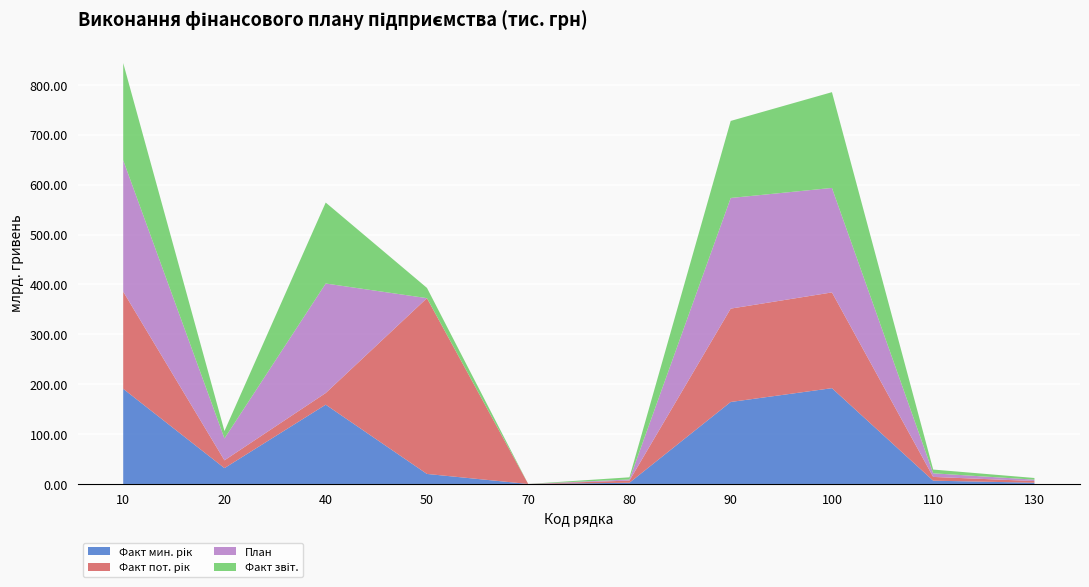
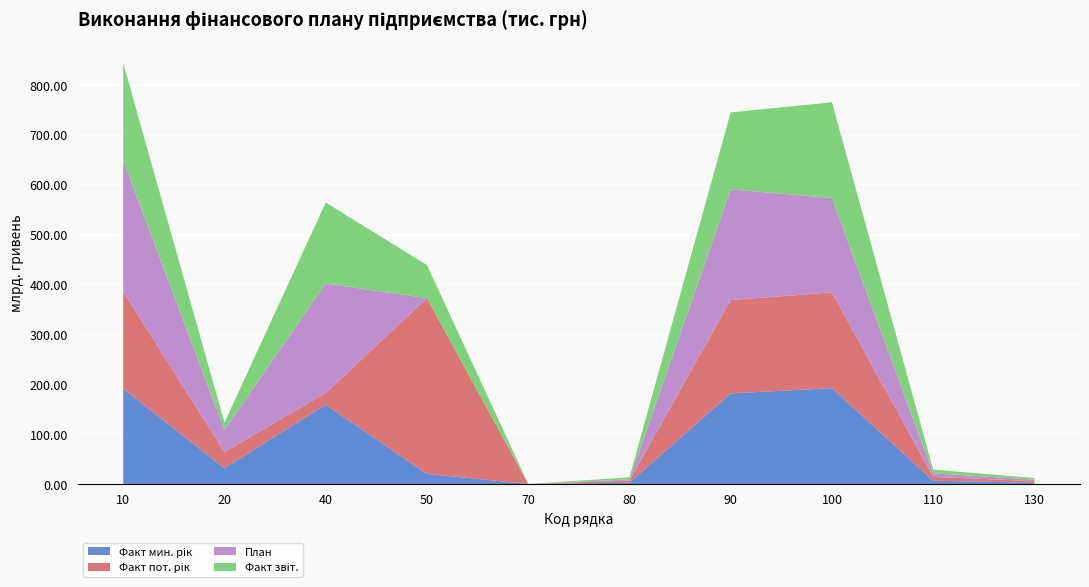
Факт пот. рік, 20: 20 -> 30
Факт звіт., 50: 20 -> 70
Факт мин. рік, 90: 160 -> 180
План, 100: 210 -> 190
